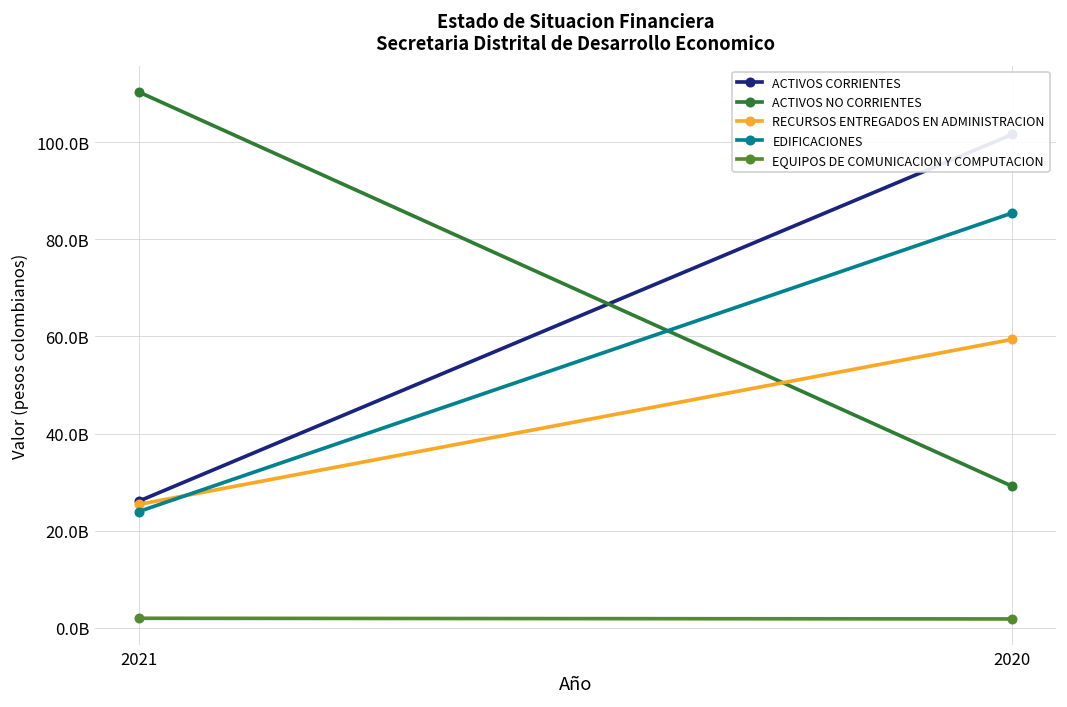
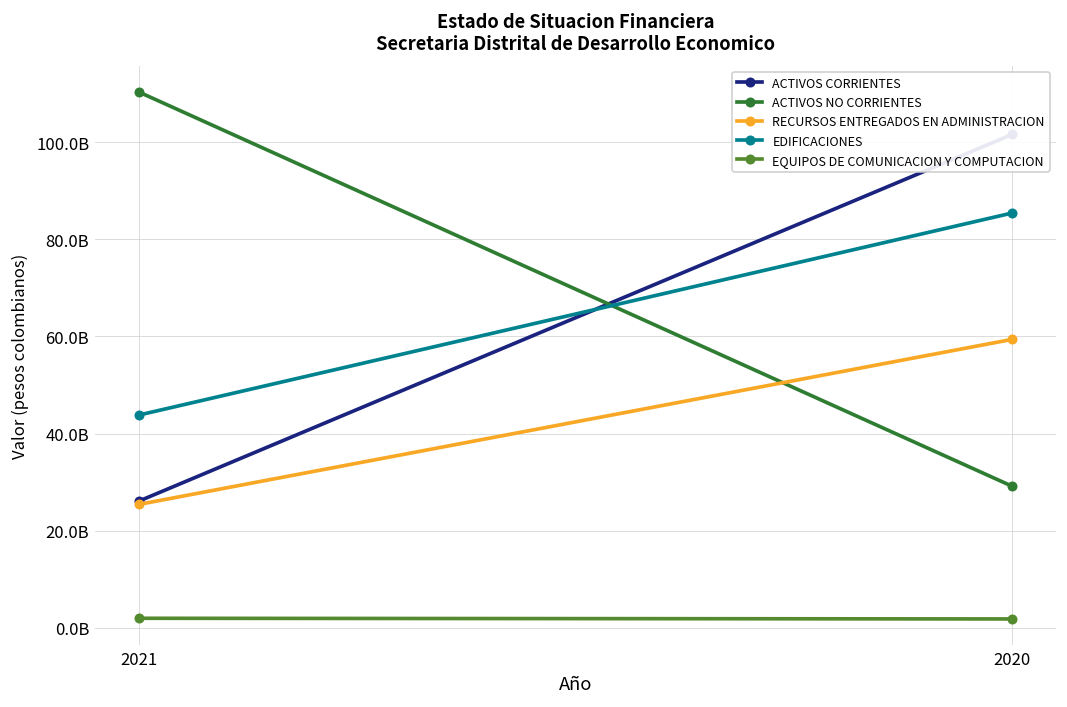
EDIFICACIONES, 2021: 24000000000 -> 44000000000
